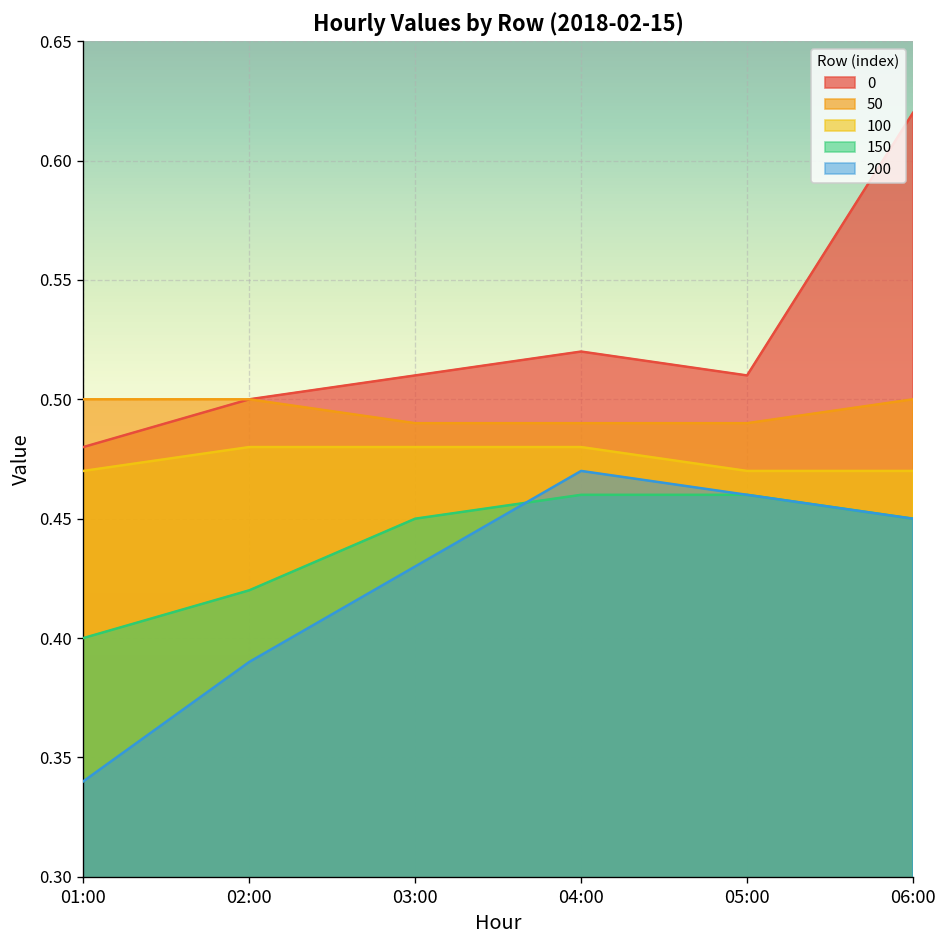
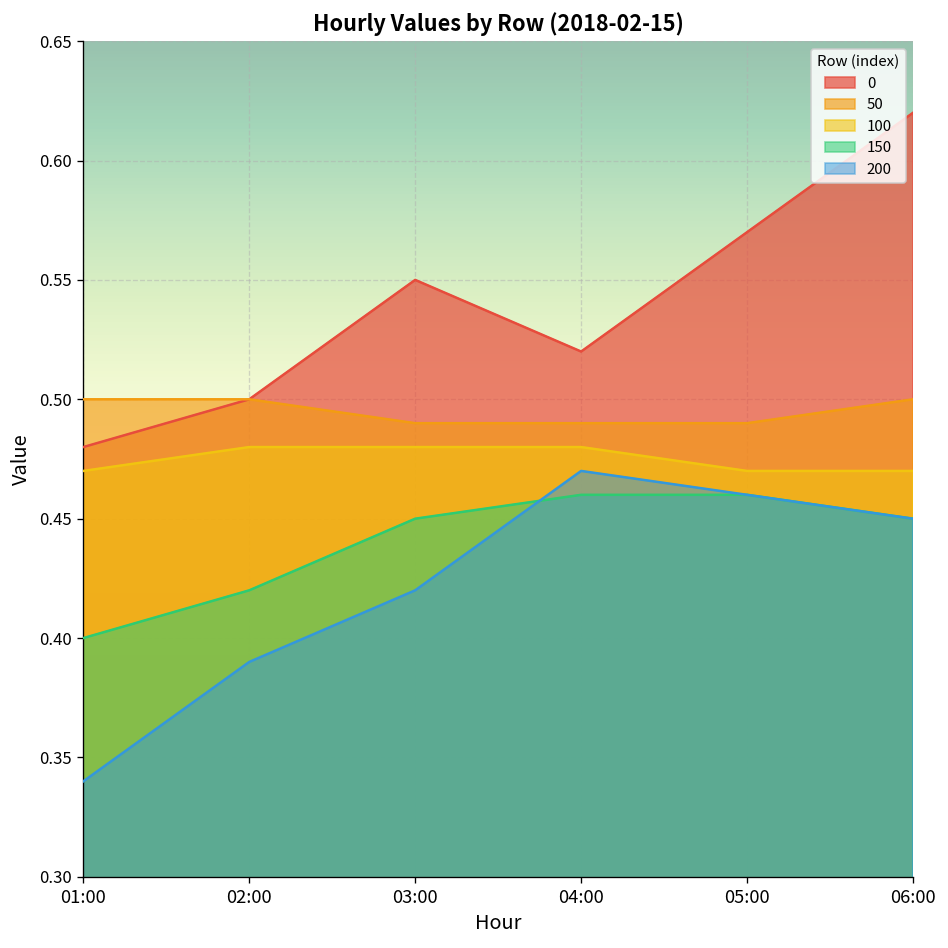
0, 03:00: 0.51 -> 0.55
200, 03:00: 0.43 -> 0.42
0, 05:00: 0.51 -> 0.57
